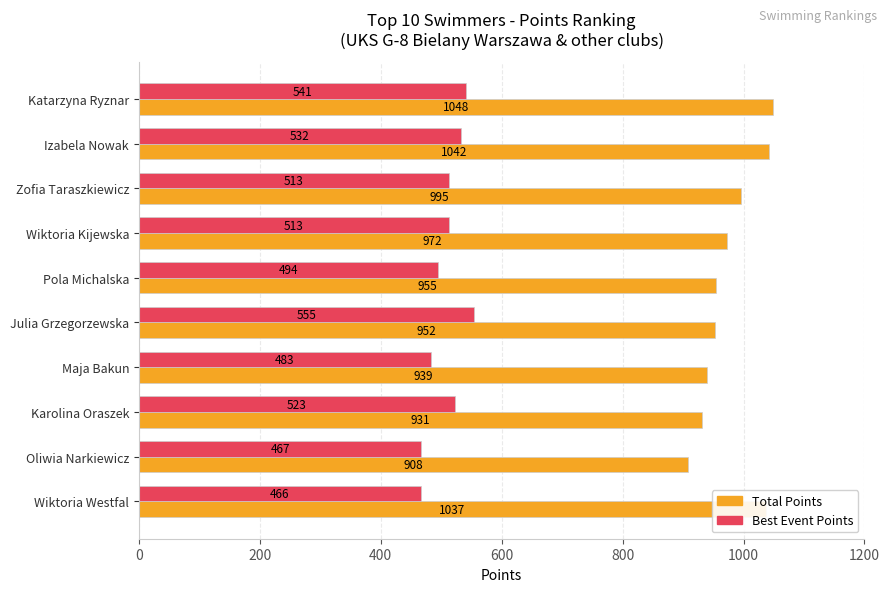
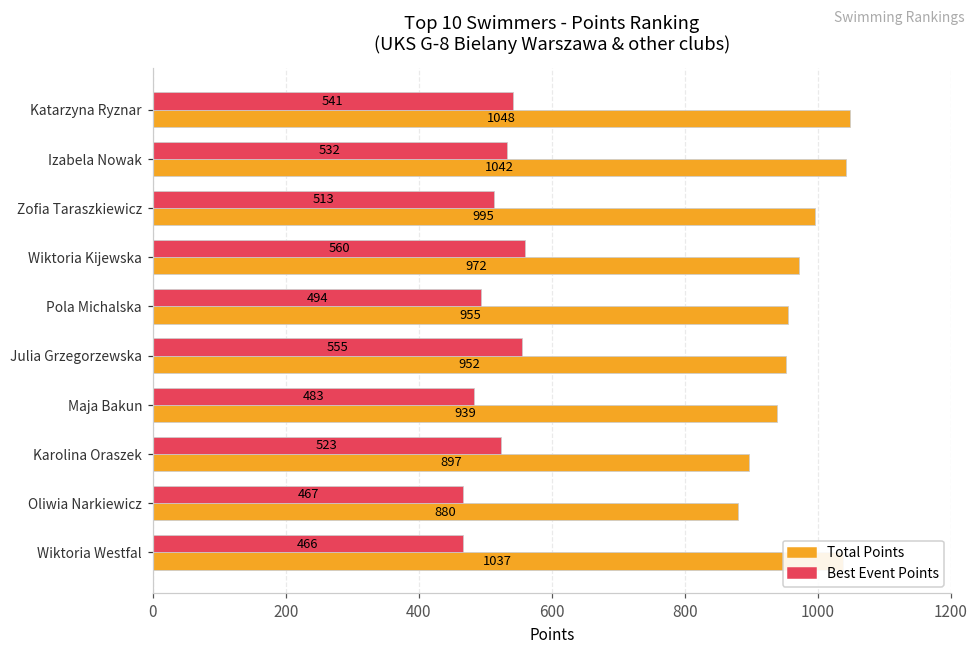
Best Event Points, Wiktoria Kijewska: 513 -> 560
Total Points, Karolina Oraszek: 931 -> 897
Total Points, Oliwia Narkiewicz: 908 -> 880
